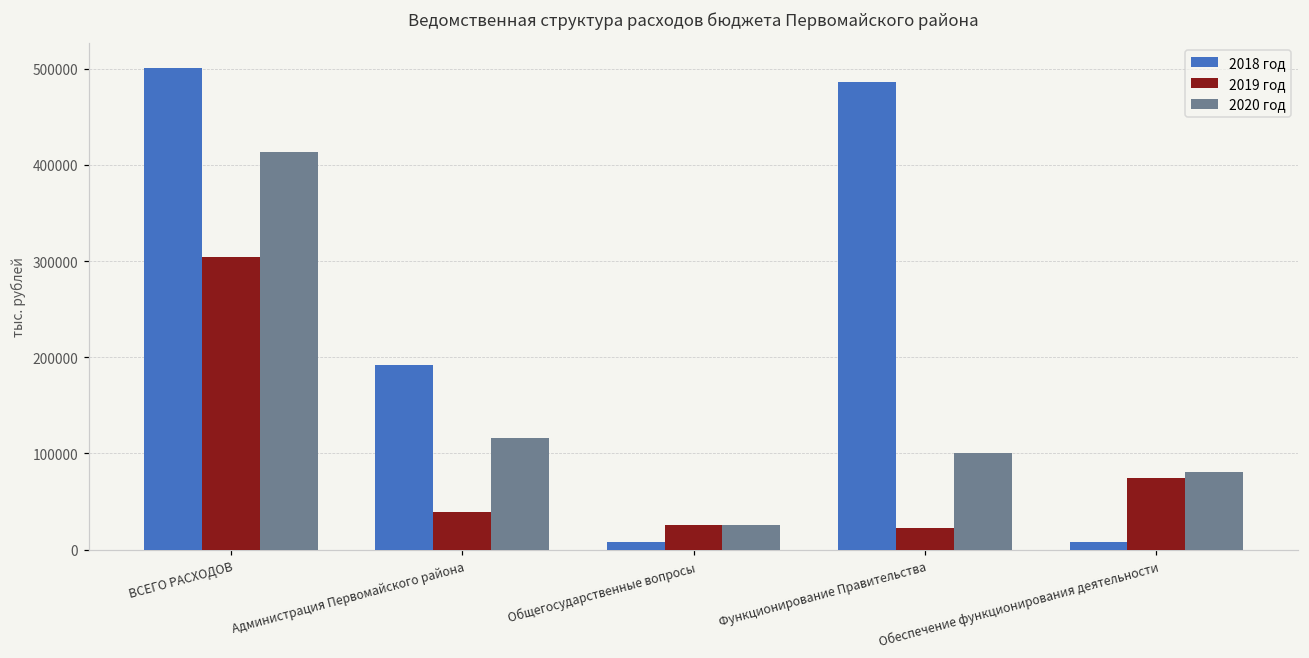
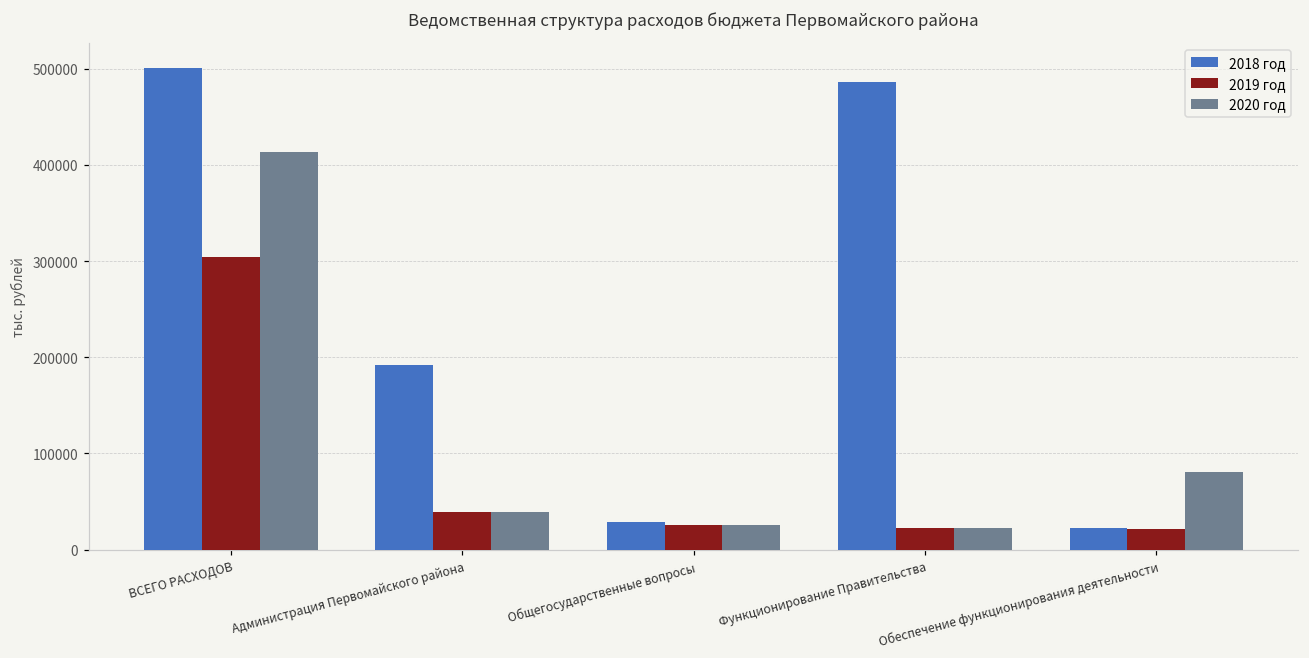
2020 год, Администрация Первомайского района: 120000 -> 40000
2018 год, Общегосударственные вопросы: 10000 -> 30000
2020 год, Функционирование Правительства: 100000 -> 20000
2018 год, Обеспечение функционирования деятельности: 10000 -> 20000
2019 год, Обеспечение функционирования деятельности: 70000 -> 20000
